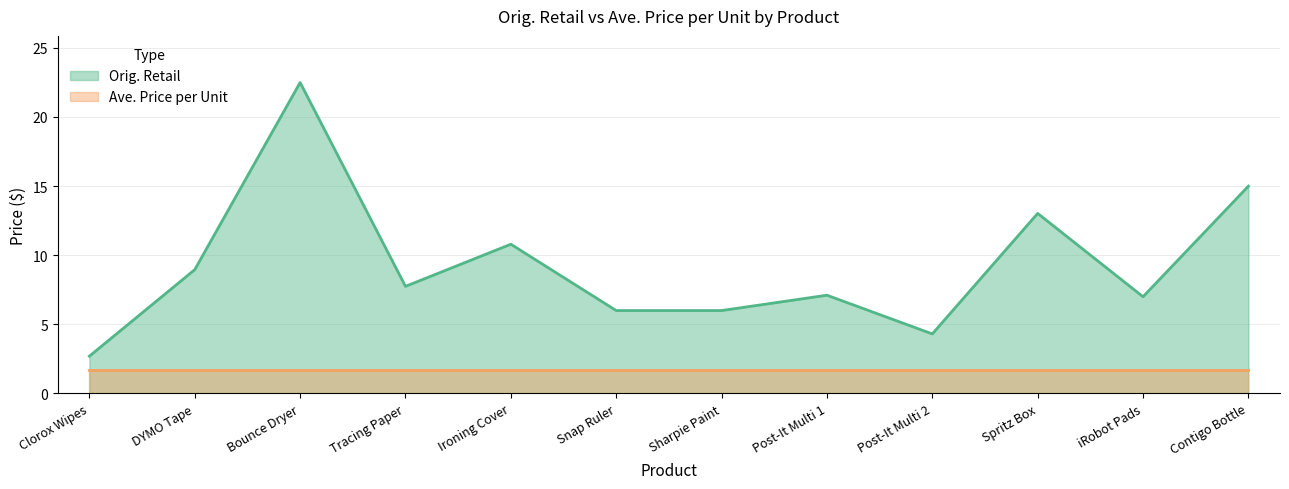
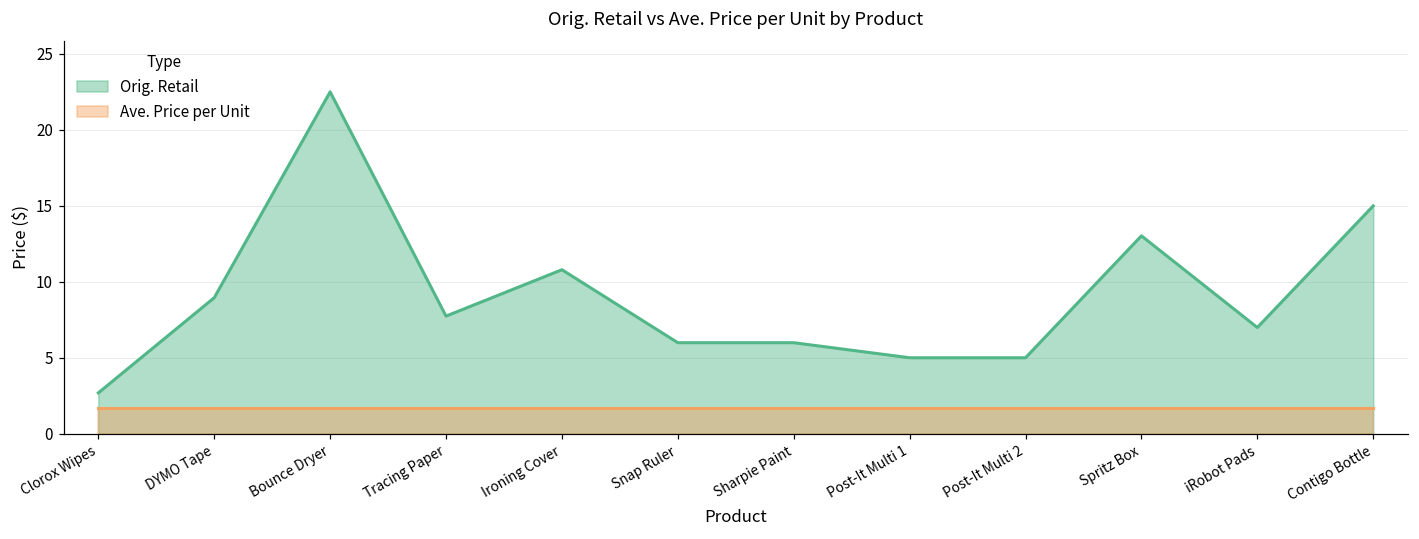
Orig. Retail, Post-It Multi 1: 7.1 -> 5.0
Orig. Retail, Post-It Multi 2: 4.3 -> 5.0
